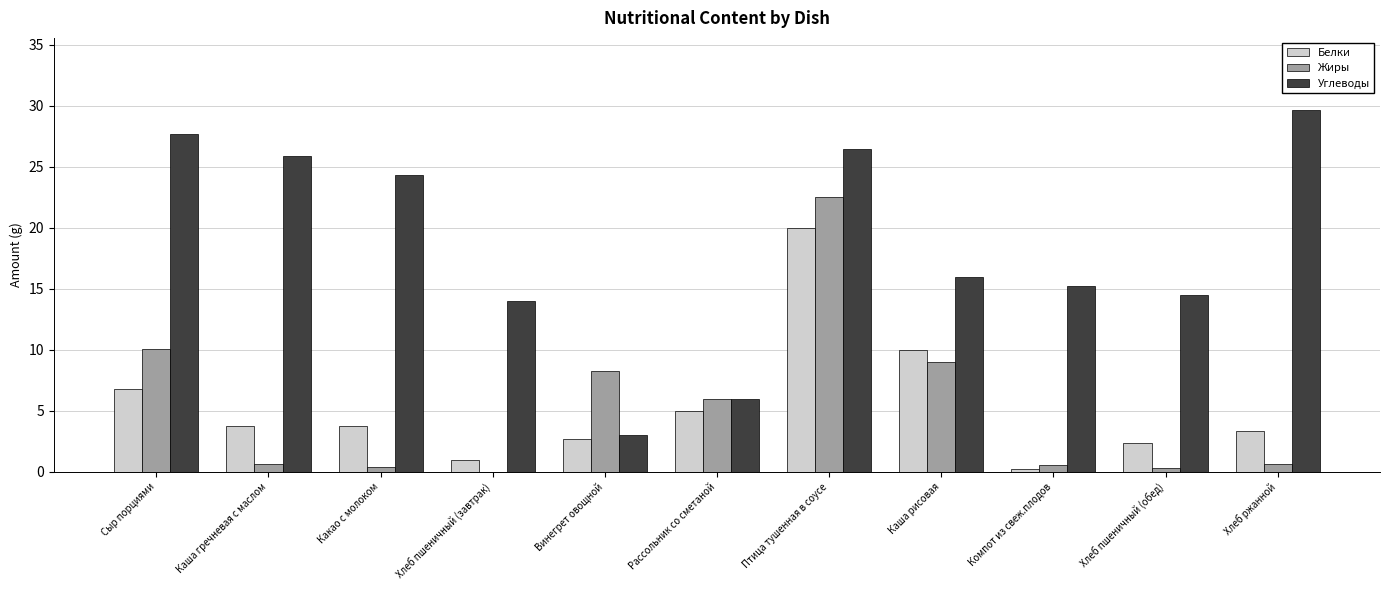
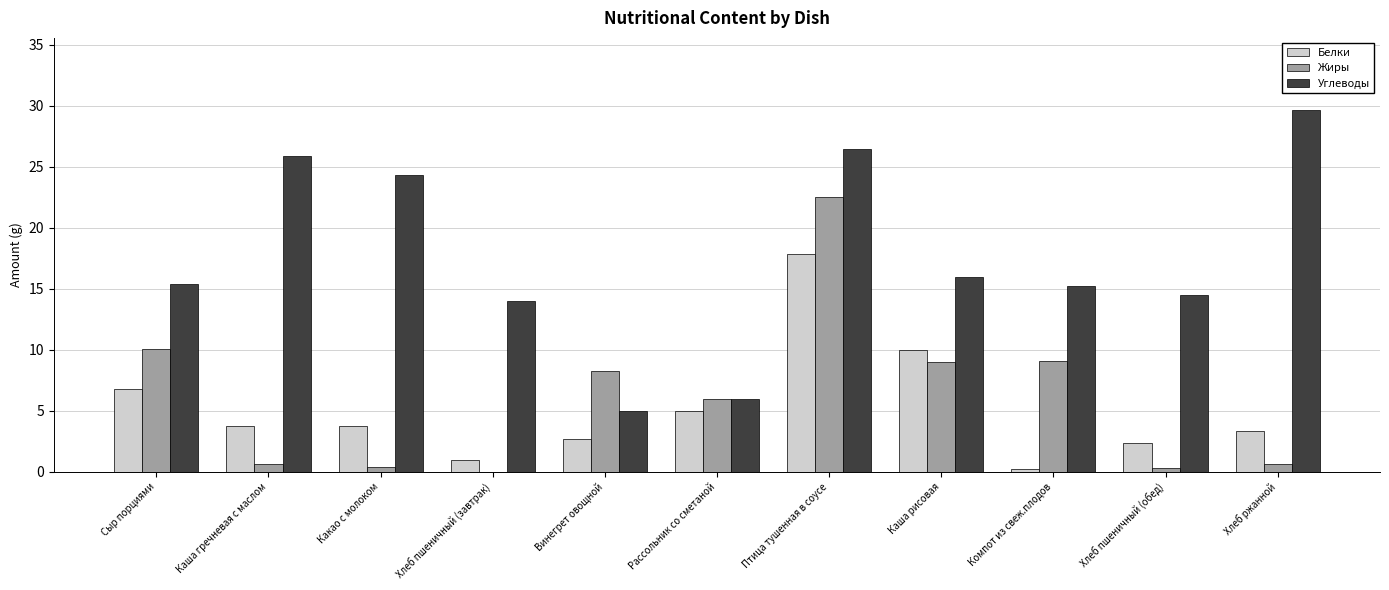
Углеводы, Сыр порциями: 27.7 -> 15.4
Углеводы, Винегрет овощной: 3 -> 5
Белки, Птица тушенная в соусе: 20.0 -> 17.9
Жиры, Компот из свеж.плодов: 0.6 -> 9.1
